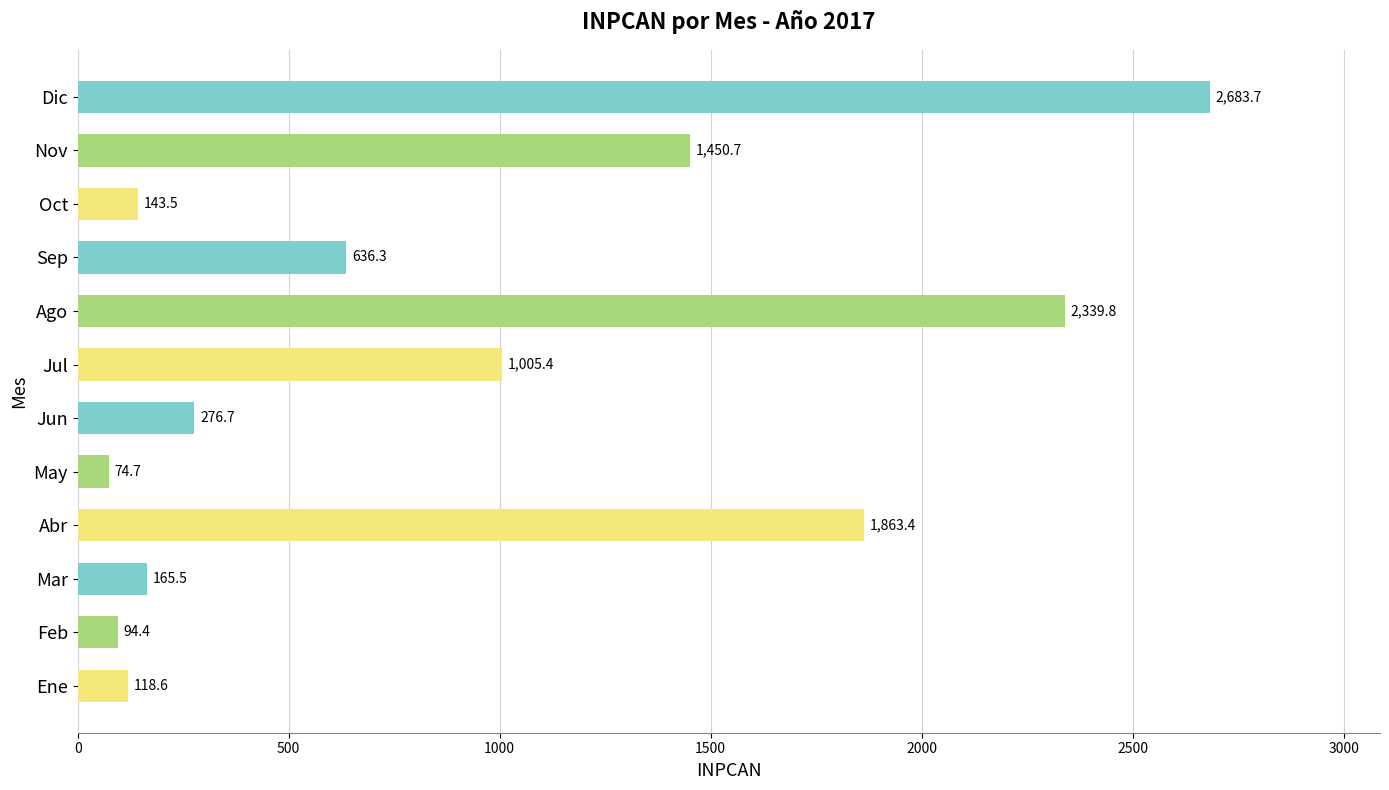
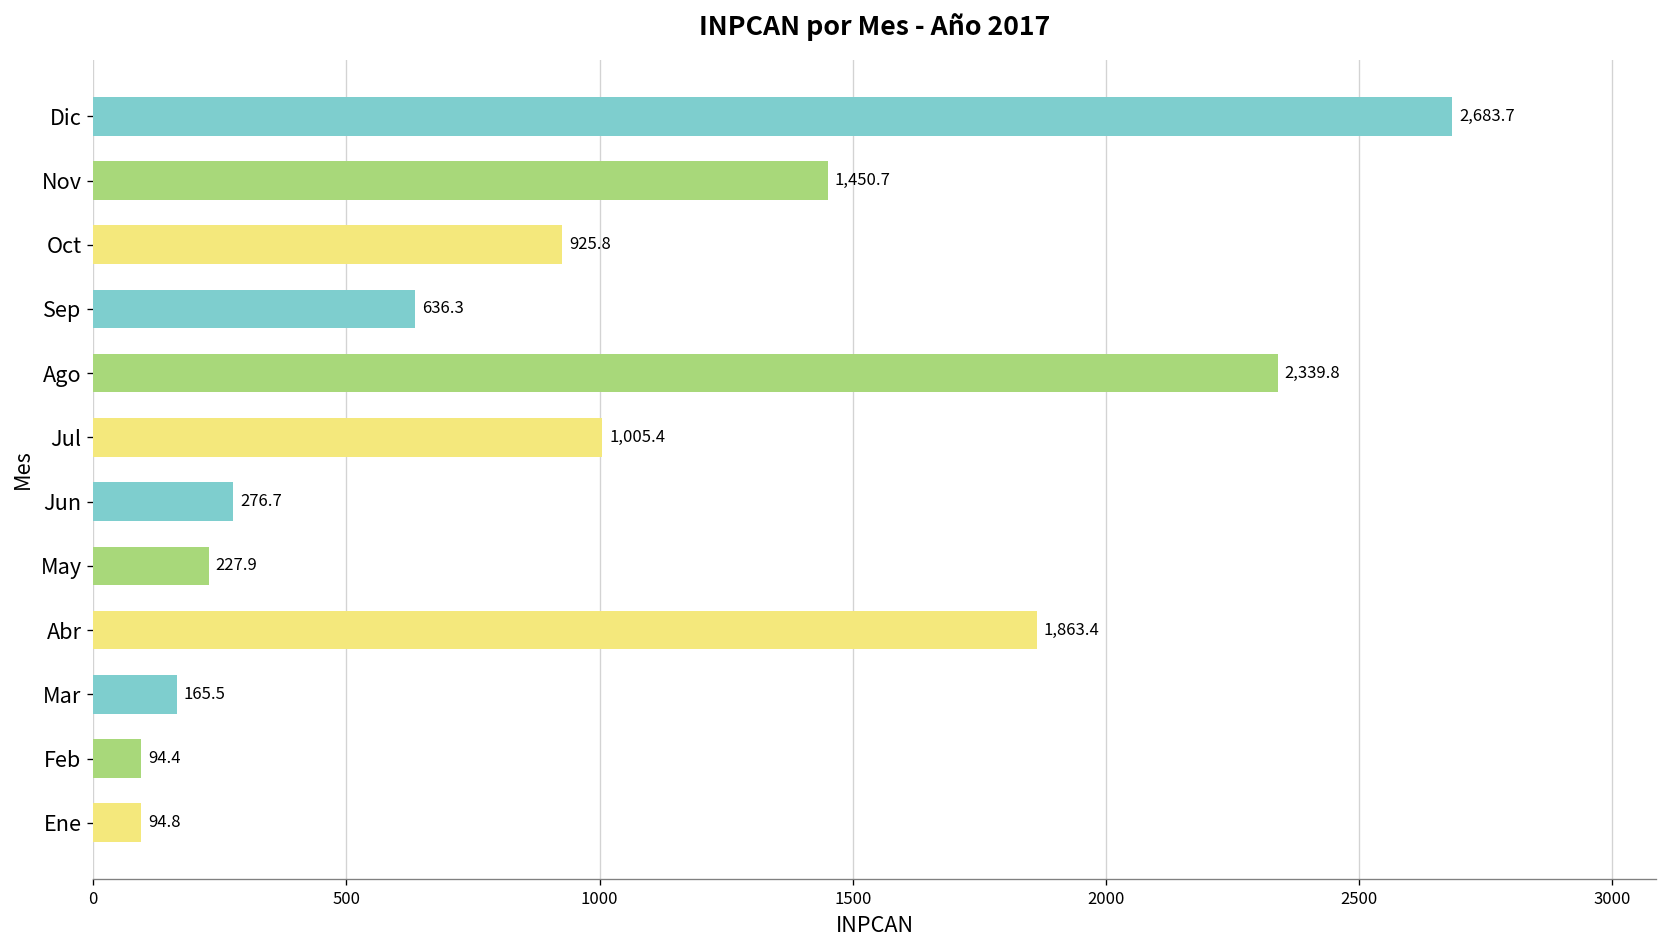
Oct: 143.5 -> 925.8
May: 74.7 -> 227.9
Ene: 118.6 -> 94.8
